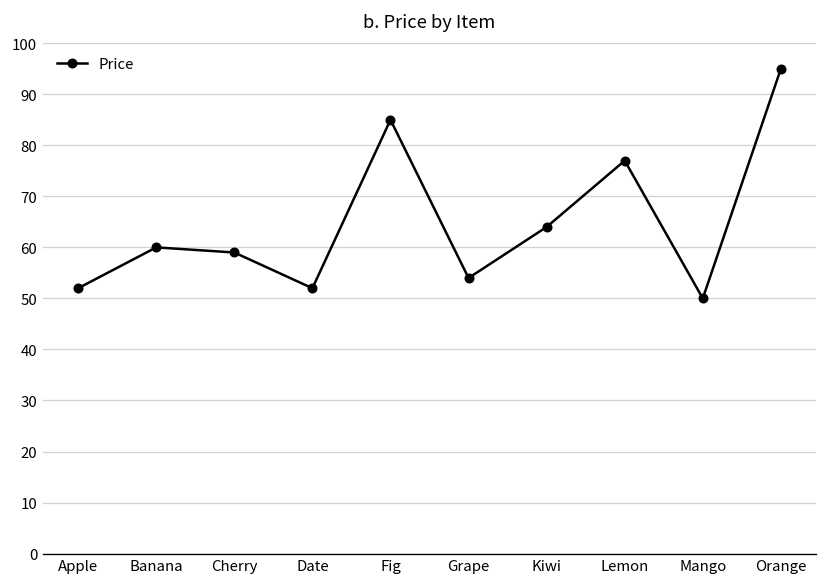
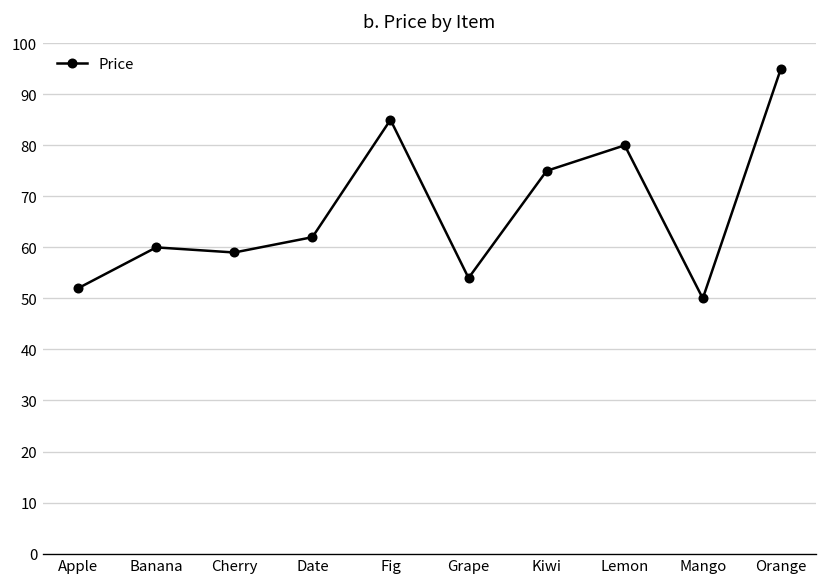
Date: 52 -> 62
Kiwi: 64 -> 75
Lemon: 77 -> 80
